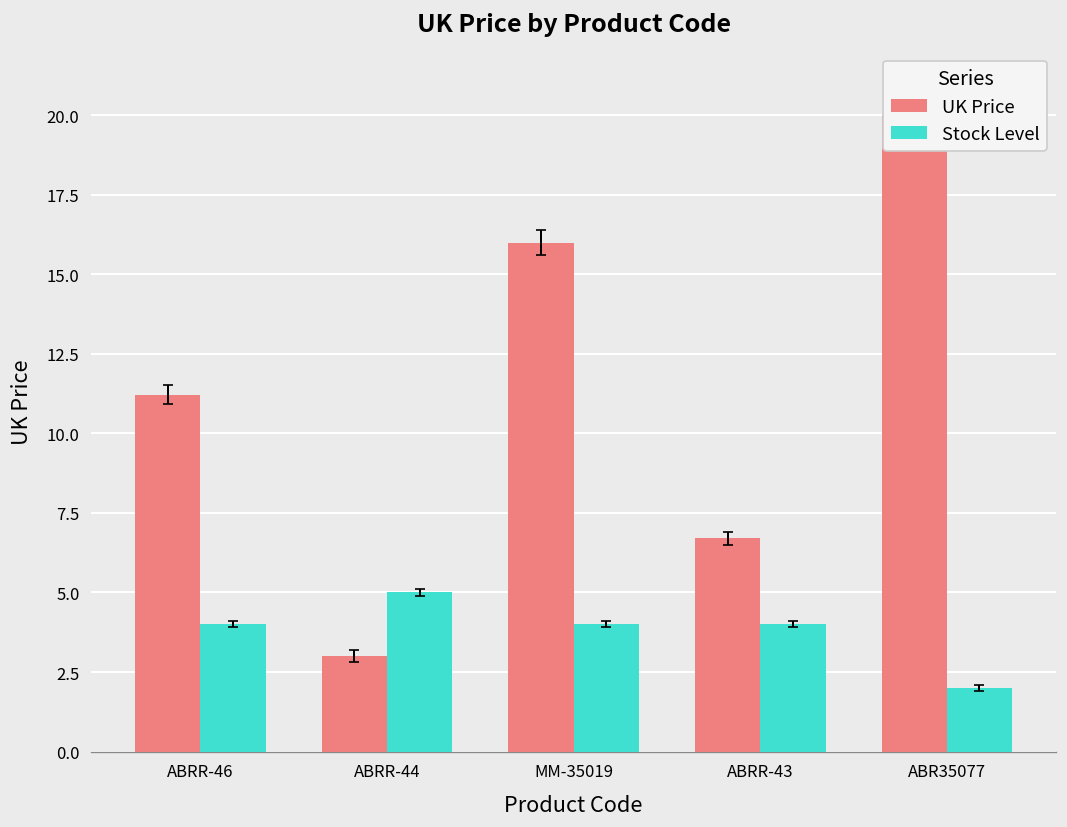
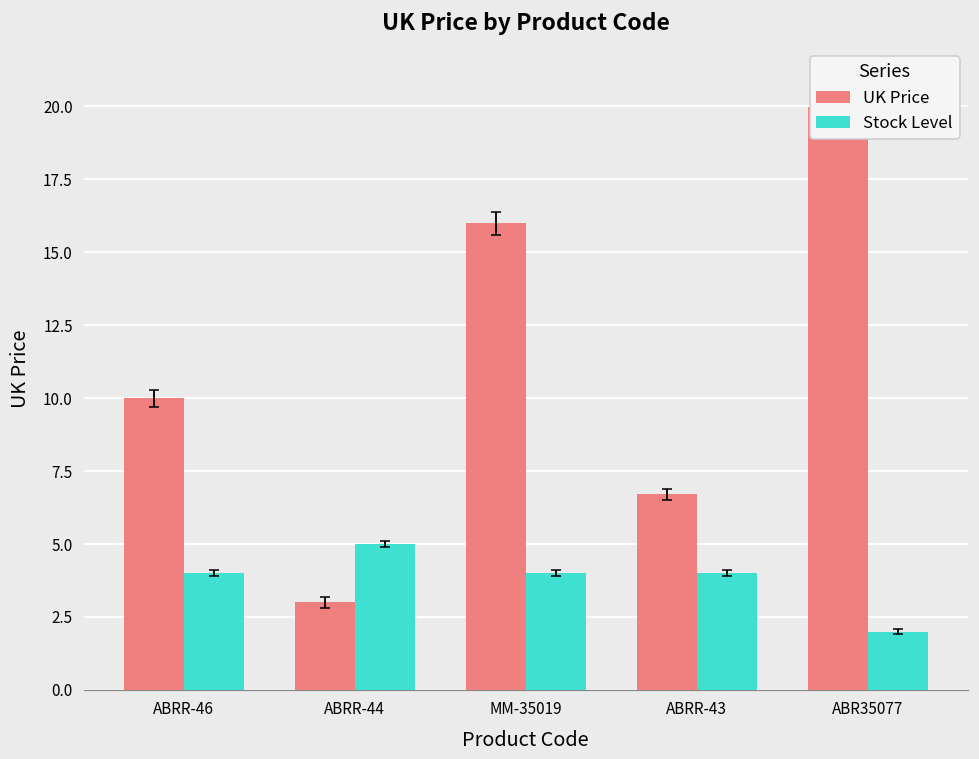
UK Price, ABRR-46: 11.2 -> 10.0
